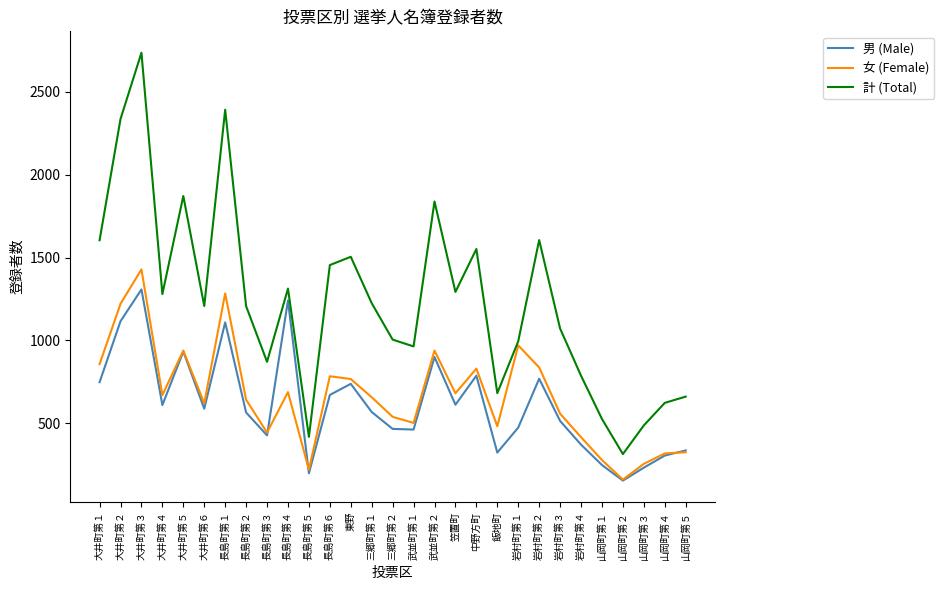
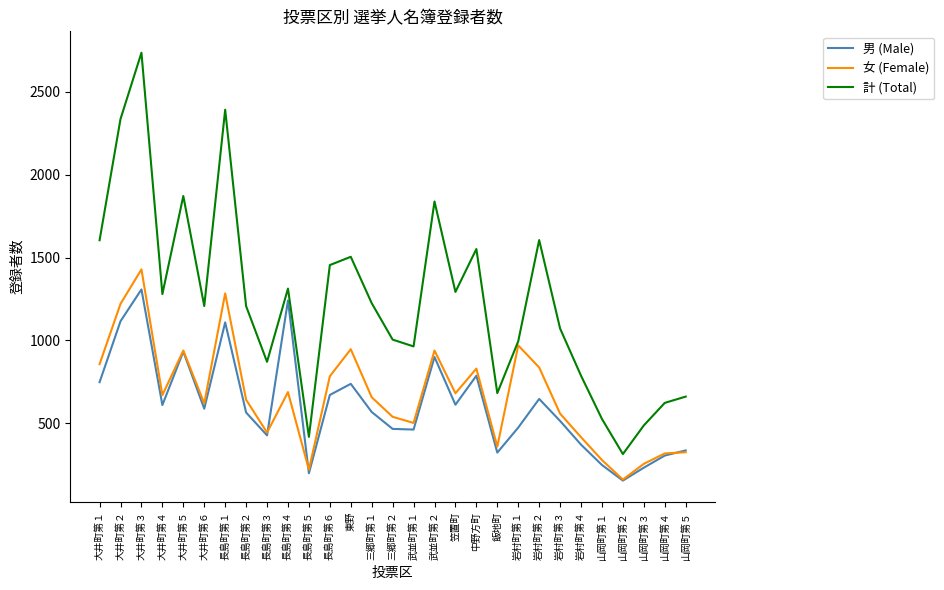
女 (Female), 東野: 770 -> 950
女 (Female), 飯地町: 480 -> 360
男 (Male), 岩村町第２: 770 -> 650
